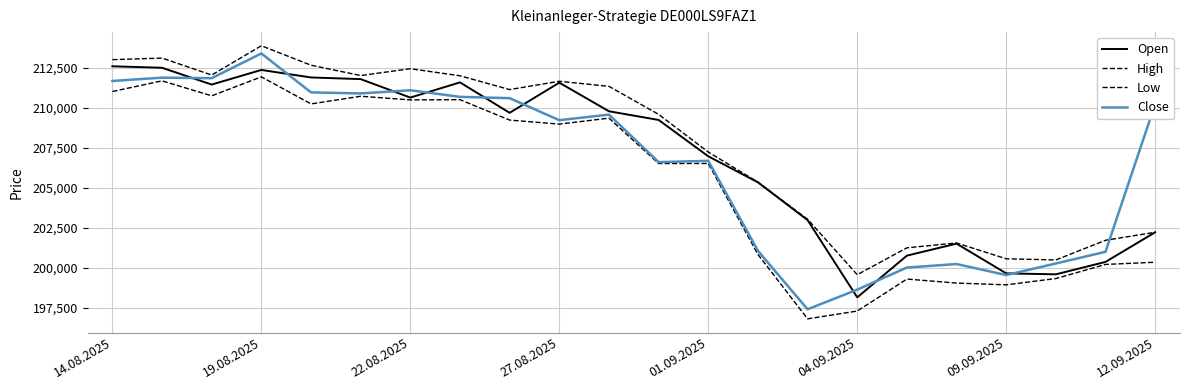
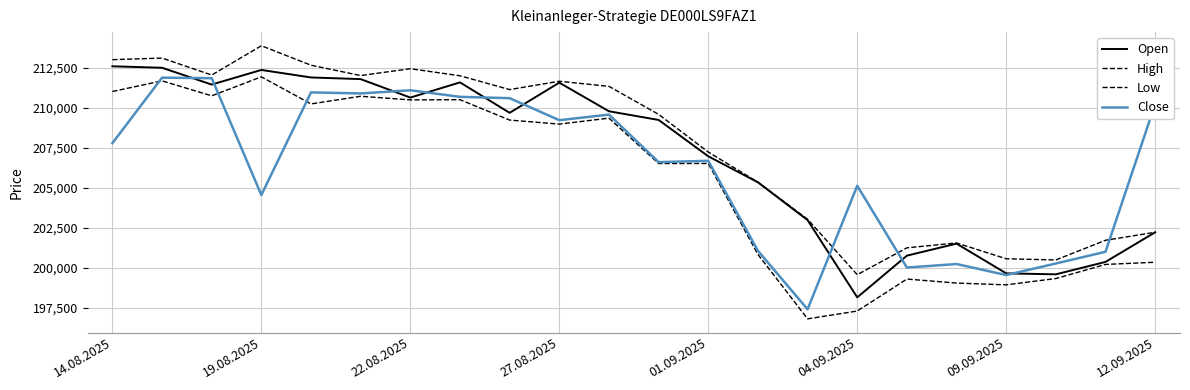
Close, 14.08.2025: 211,700 -> 207,800
Close, 19.08.2025: 213,400 -> 204,500
Close, 04.09.2025: 198,600 -> 205,100
